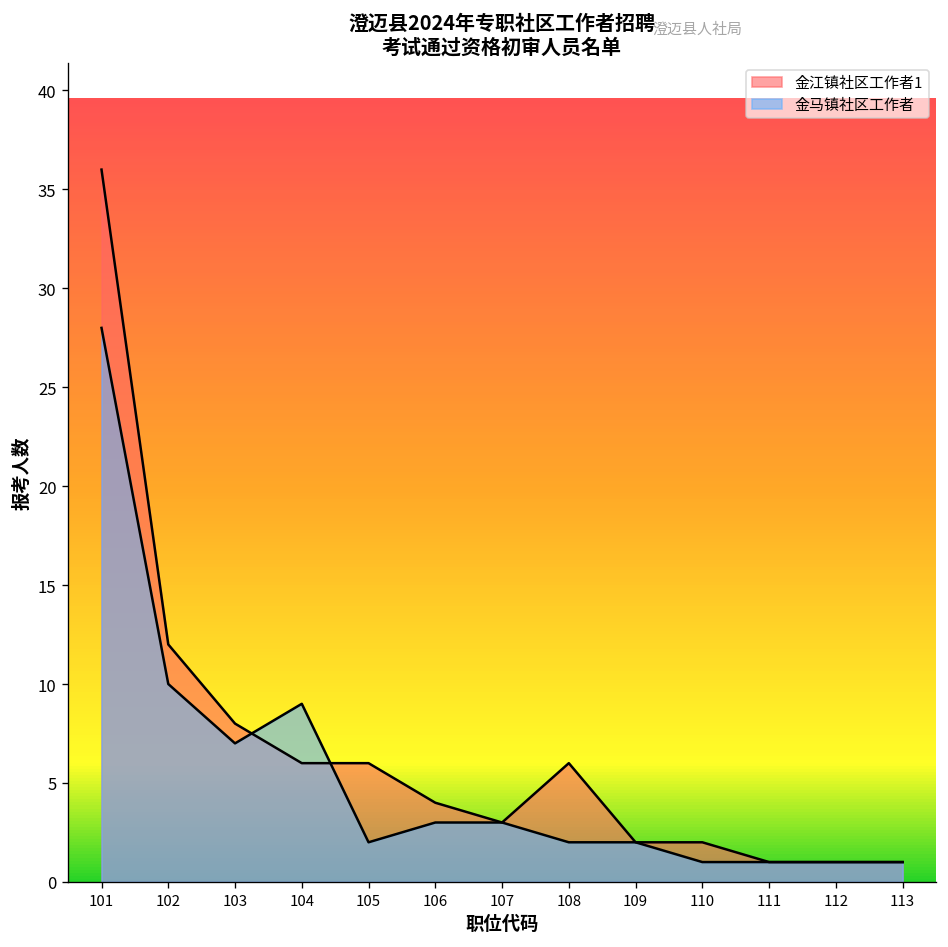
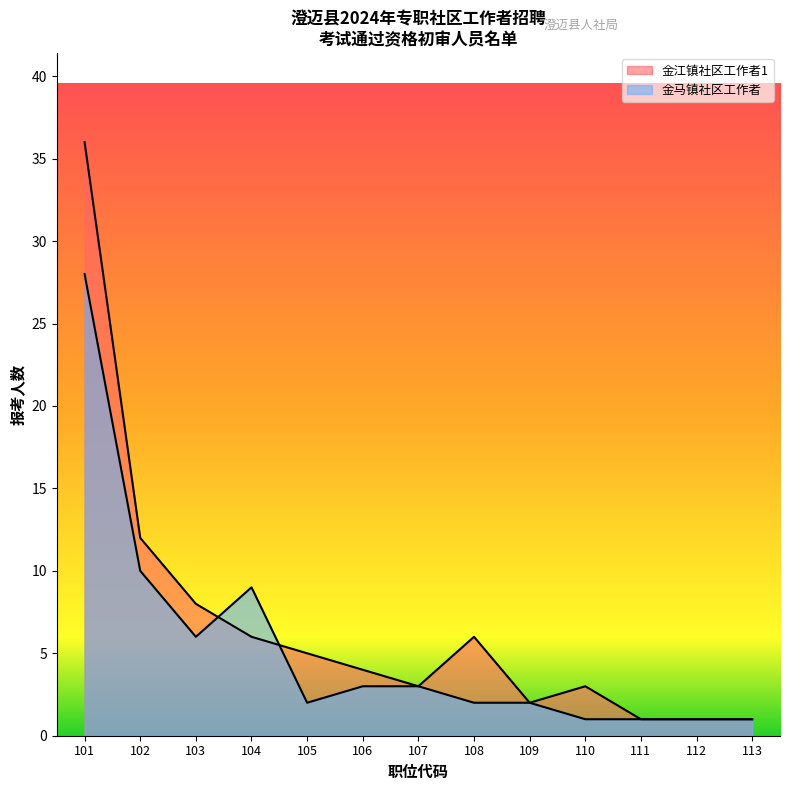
金马镇社区工作者, 103: 7 -> 6
金江镇社区工作者1, 105: 6 -> 5
金江镇社区工作者1, 110: 2 -> 3
